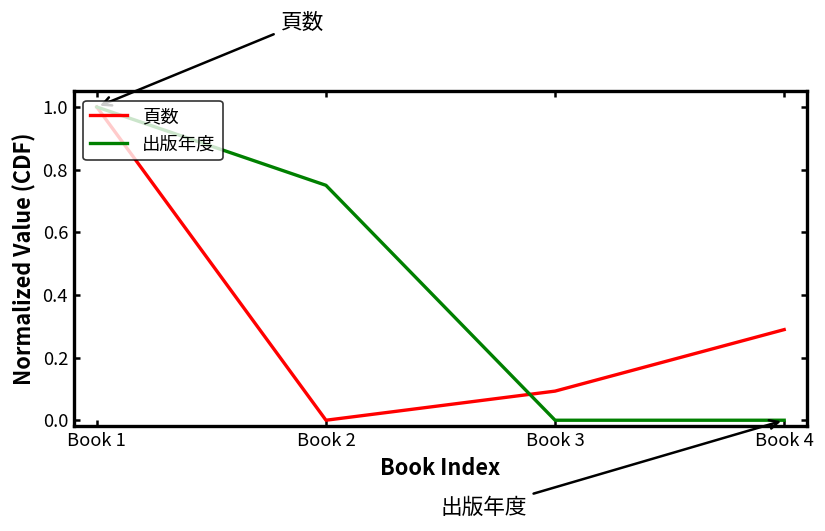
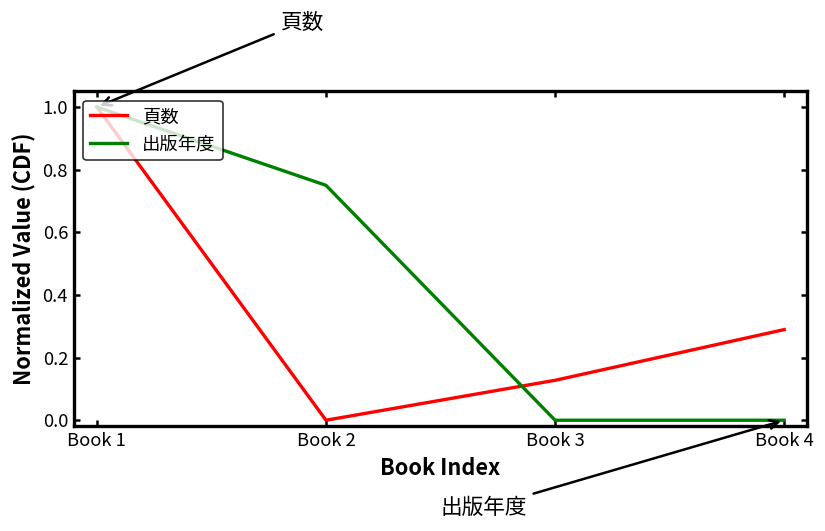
頁数, Book 3: 0.09 -> 0.13
